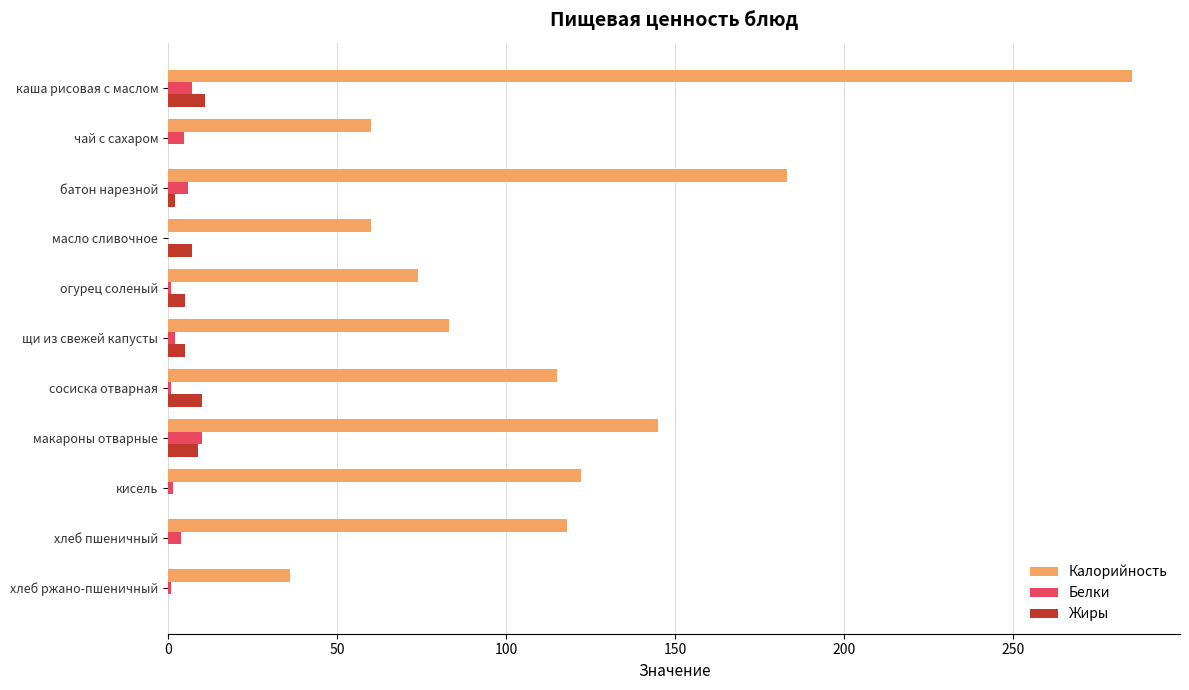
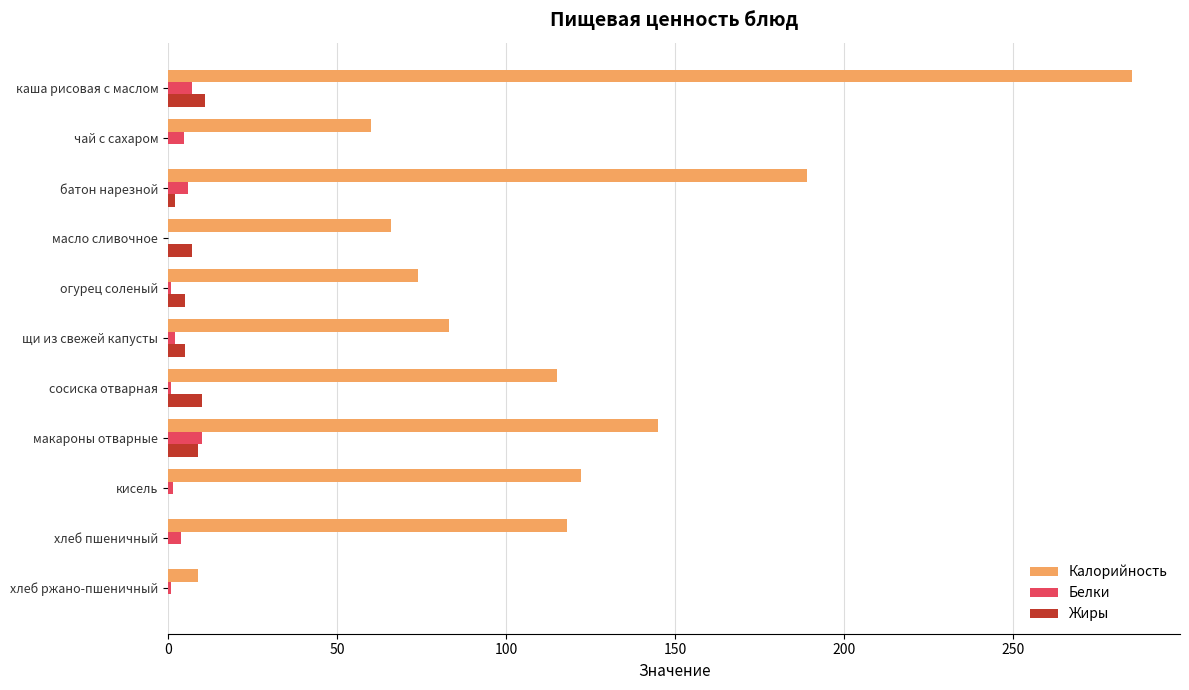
Калорийность, батон нарезной: 183 -> 189
Калорийность, масло сливочное: 60 -> 66
Калорийность, хлеб ржано-пшеничный: 36 -> 9
